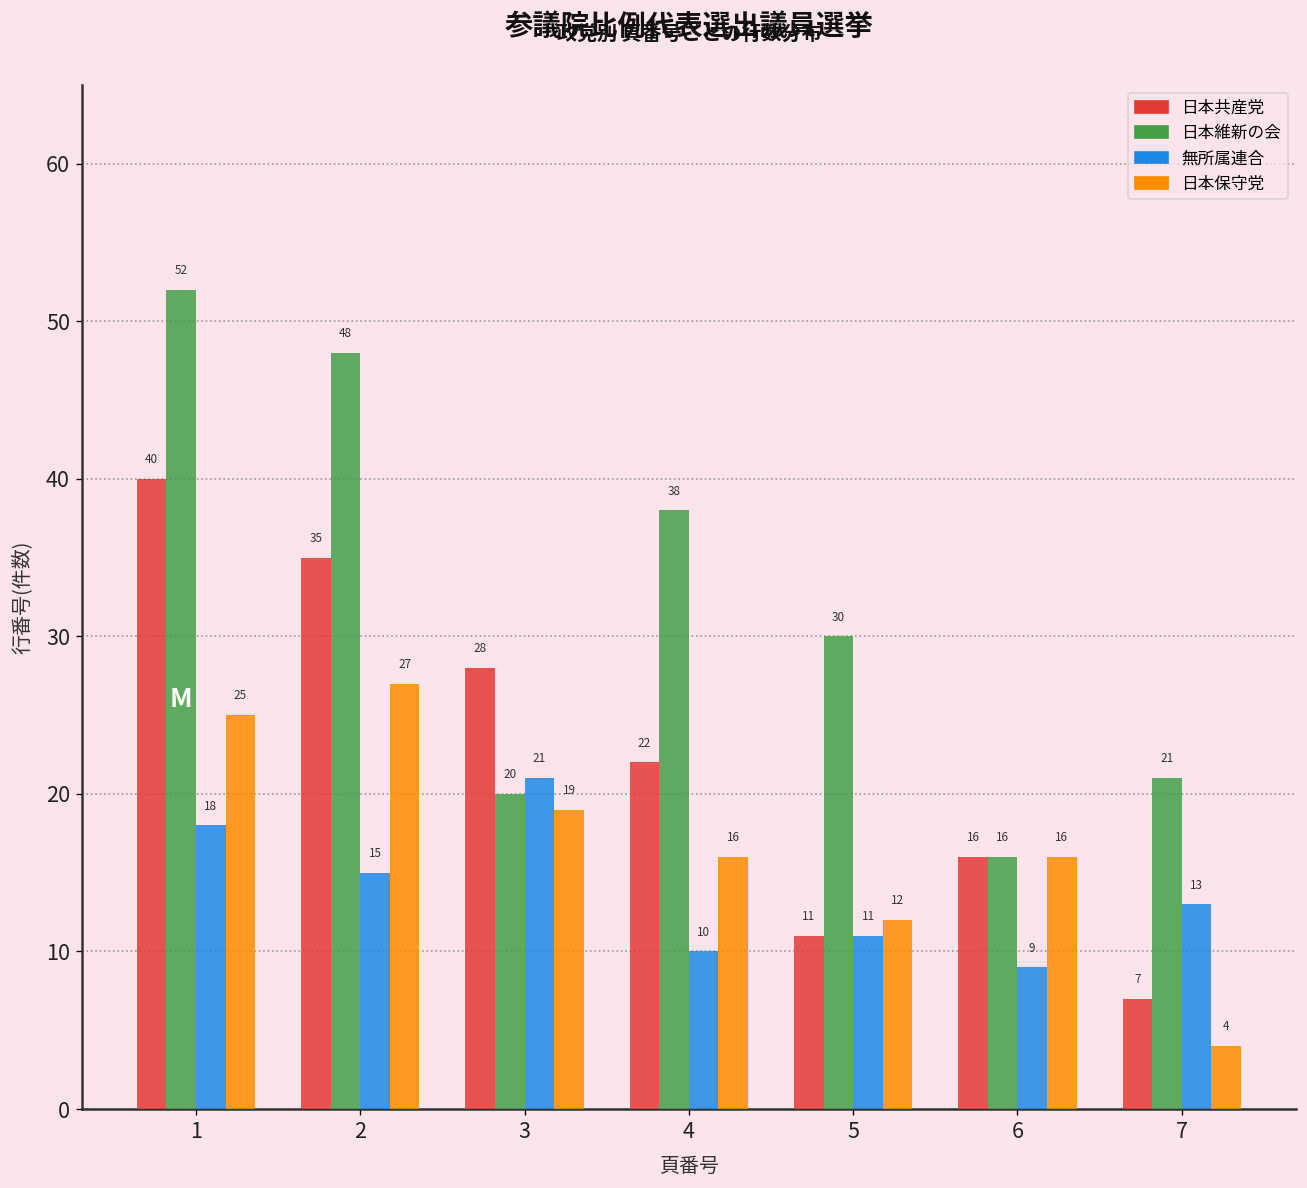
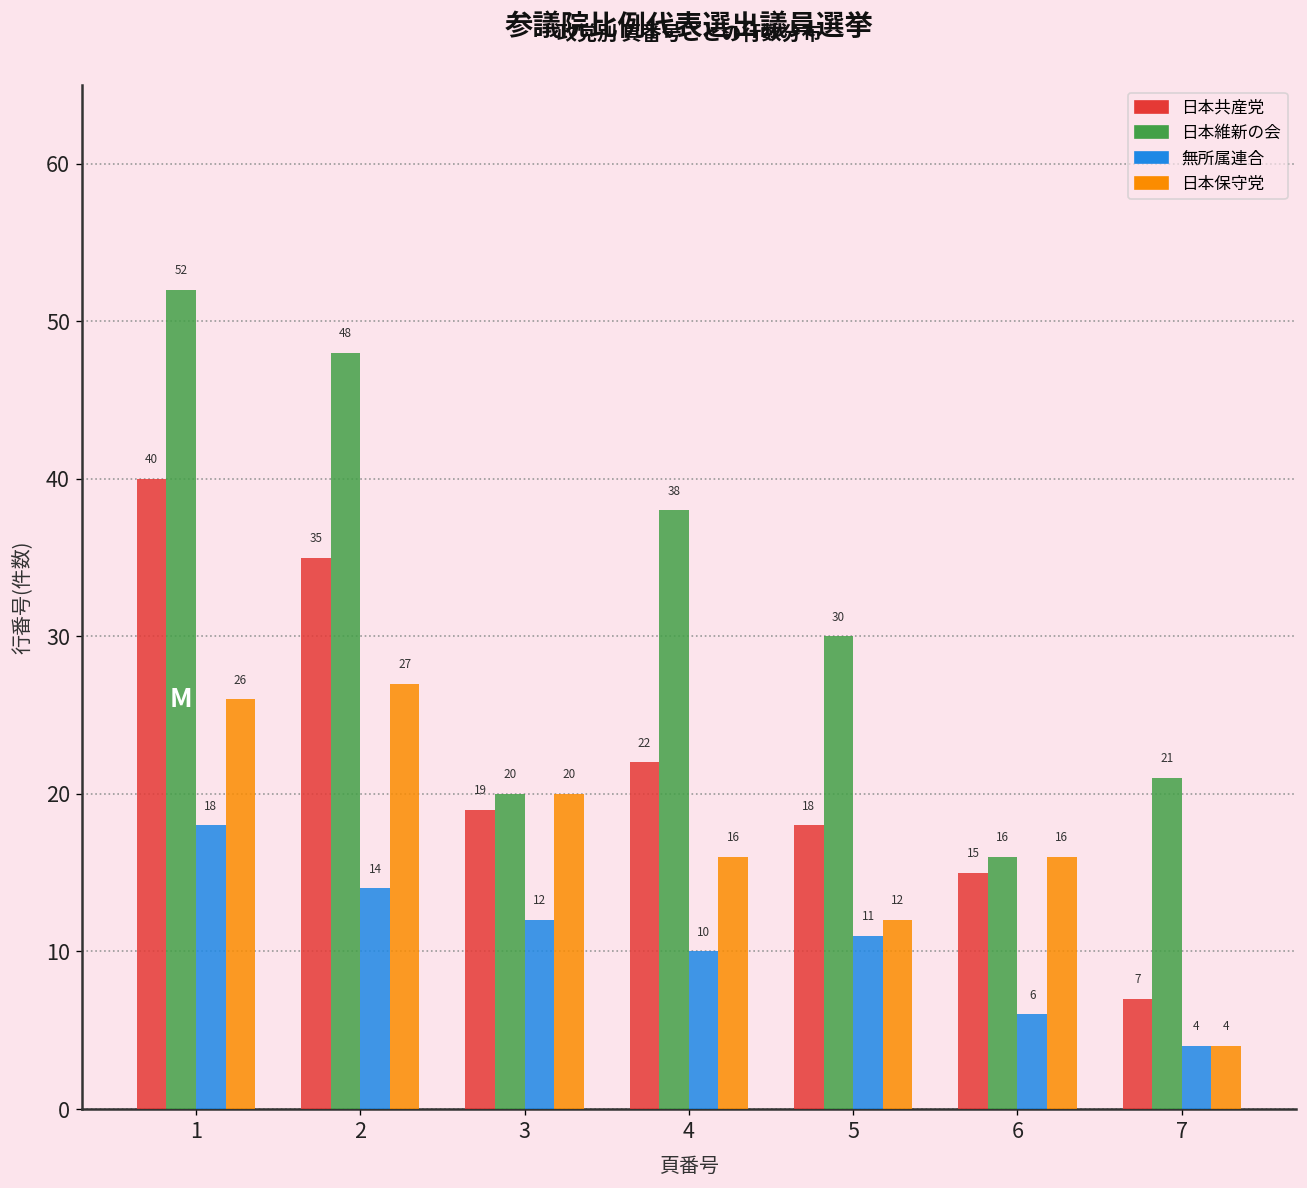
日本保守党, 1: 25 -> 26
無所属連合, 2: 15 -> 14
日本共産党, 3: 28 -> 19
無所属連合, 3: 21 -> 12
日本保守党, 3: 19 -> 20
日本共産党, 5: 11 -> 18
日本共産党, 6: 16 -> 15
無所属連合, 6: 9 -> 6
無所属連合, 7: 13 -> 4
